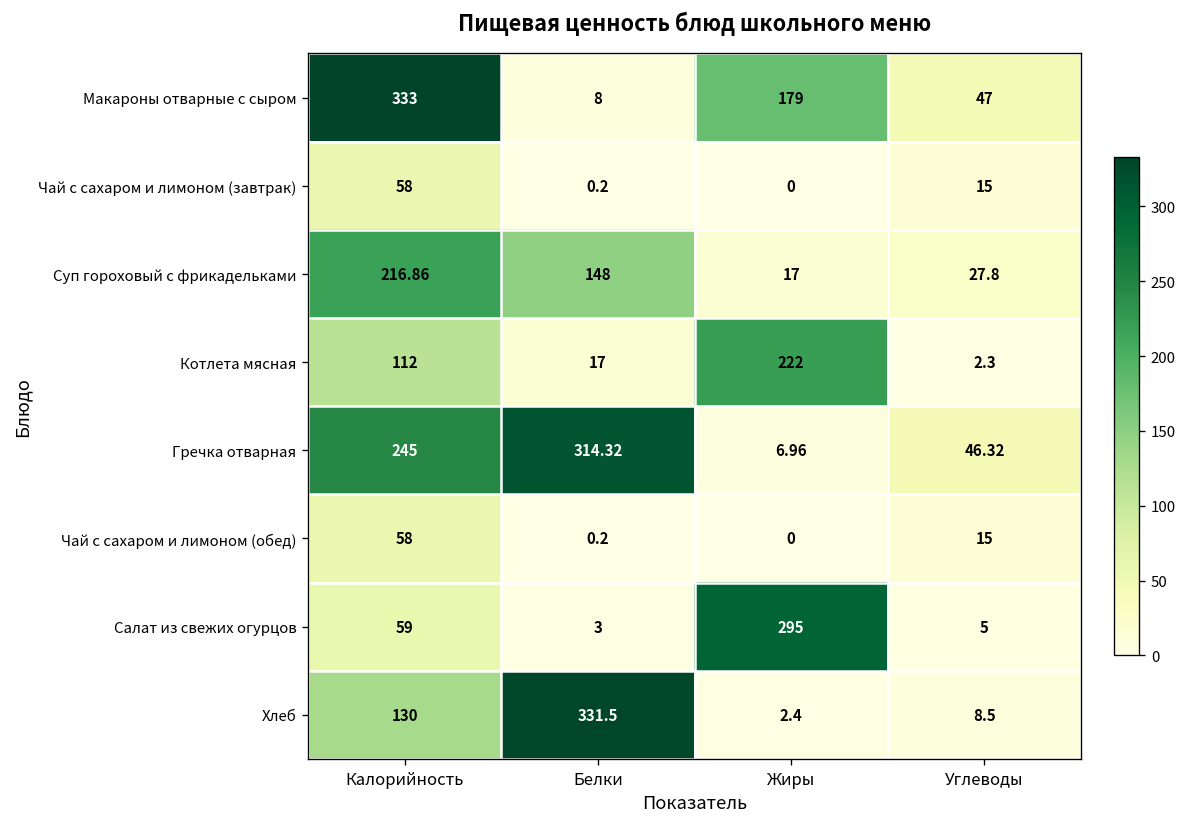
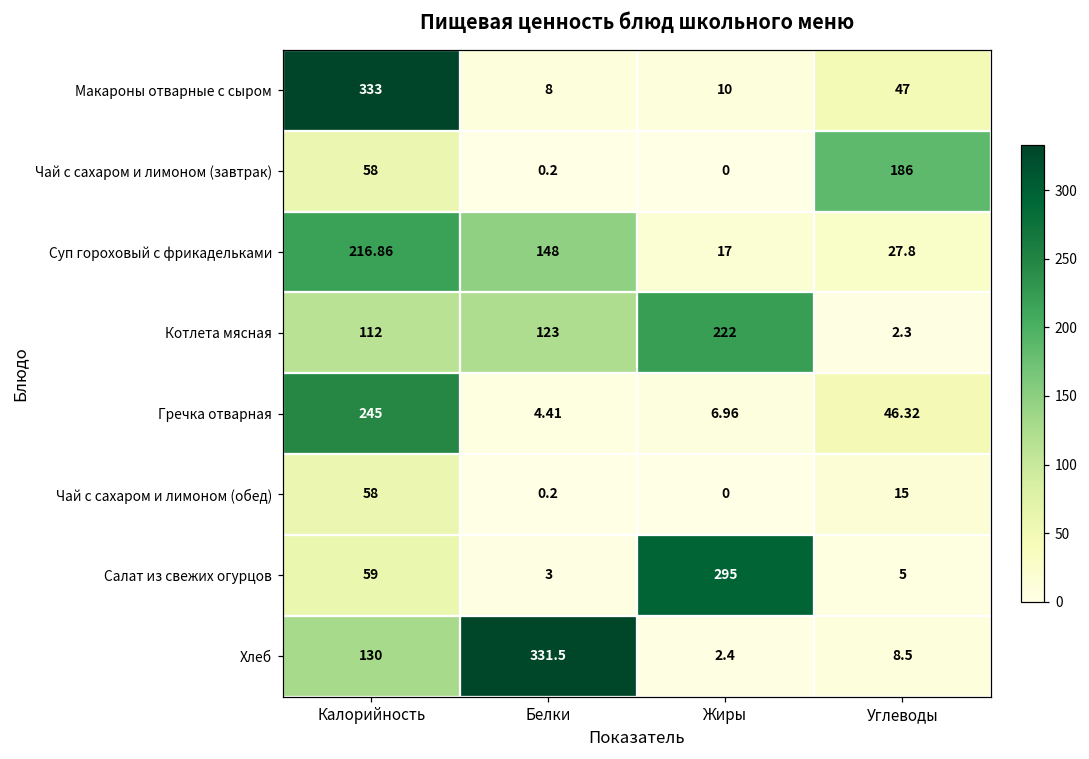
Макароны отварные с сыром, Жиры: 179 -> 10
Чай с сахаром и лимоном (завтрак), Углеводы: 15 -> 186
Котлета мясная, Белки: 17 -> 123
Гречка отварная, Белки: 314.32 -> 4.41
